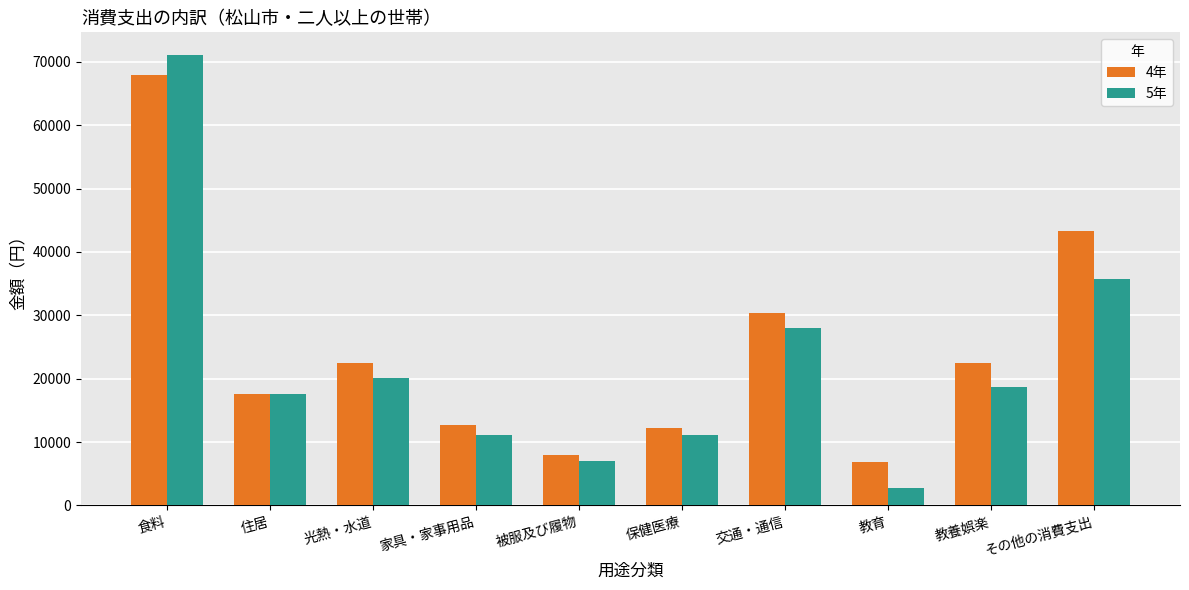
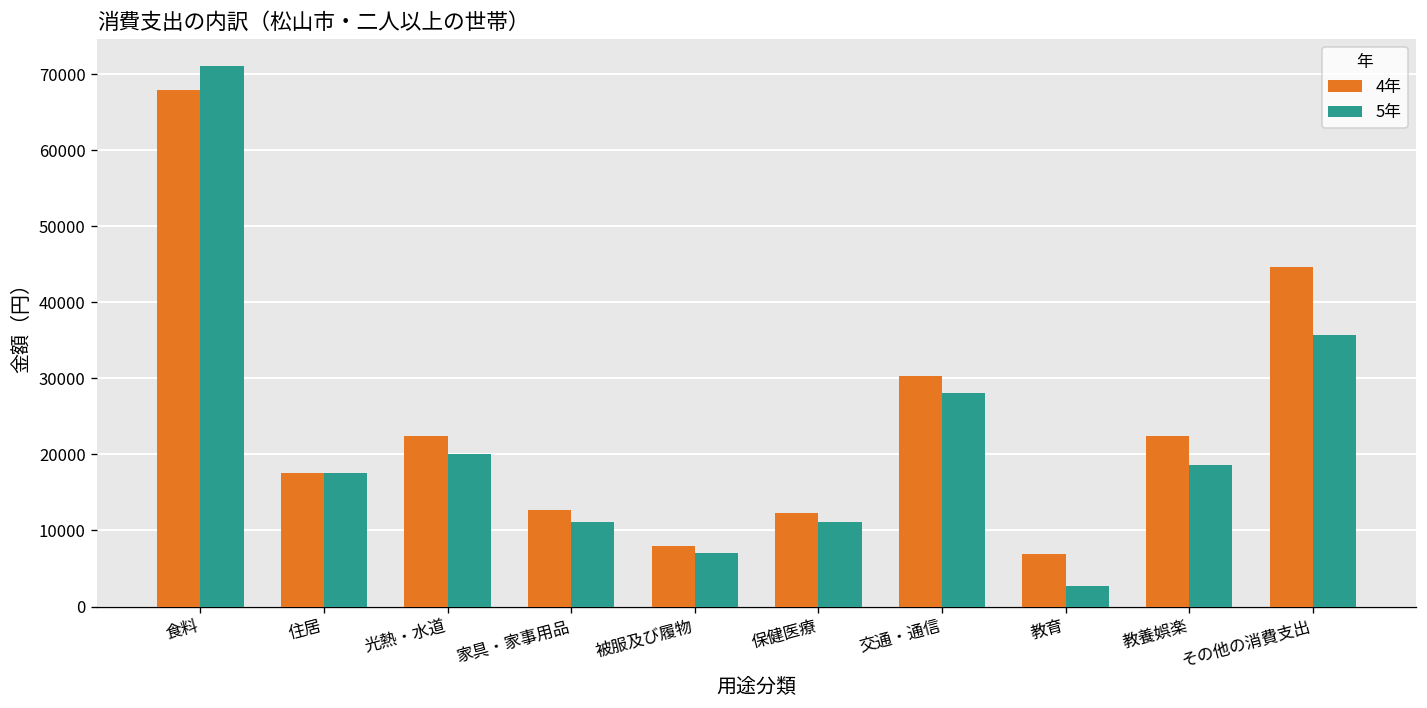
4年, その他の消費支出: 43000 -> 45000
